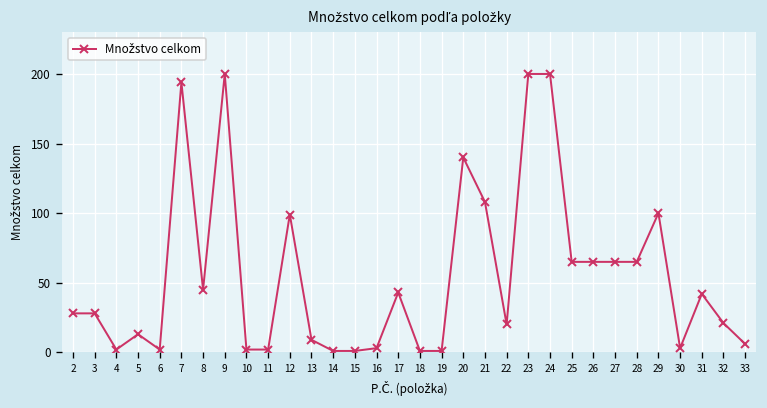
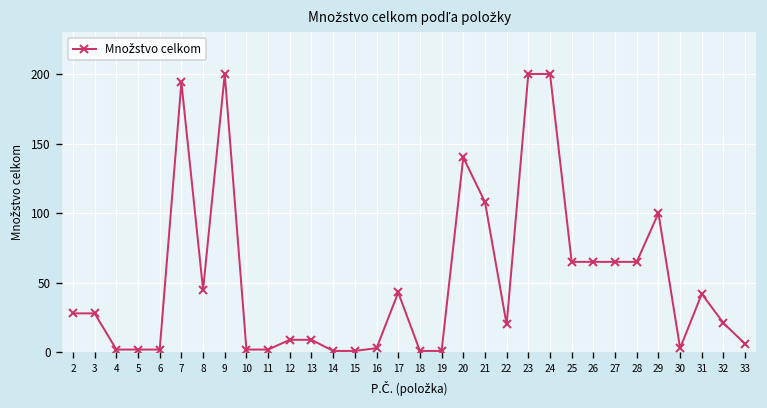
5: 13 -> 2
12: 99 -> 9
